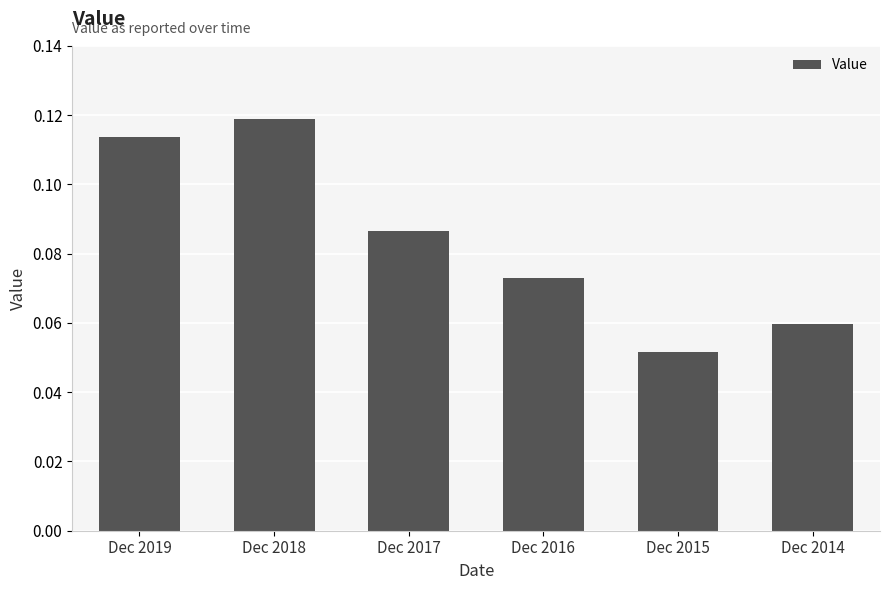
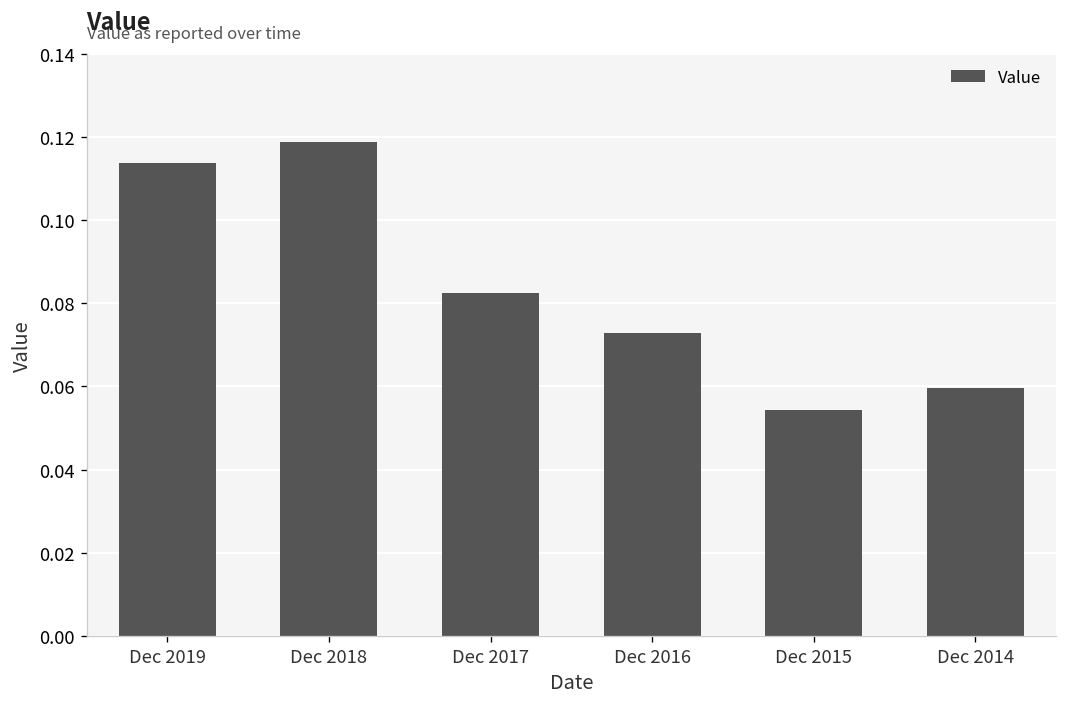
Dec 2017: 0.087 -> 0.083
Dec 2015: 0.052 -> 0.054
